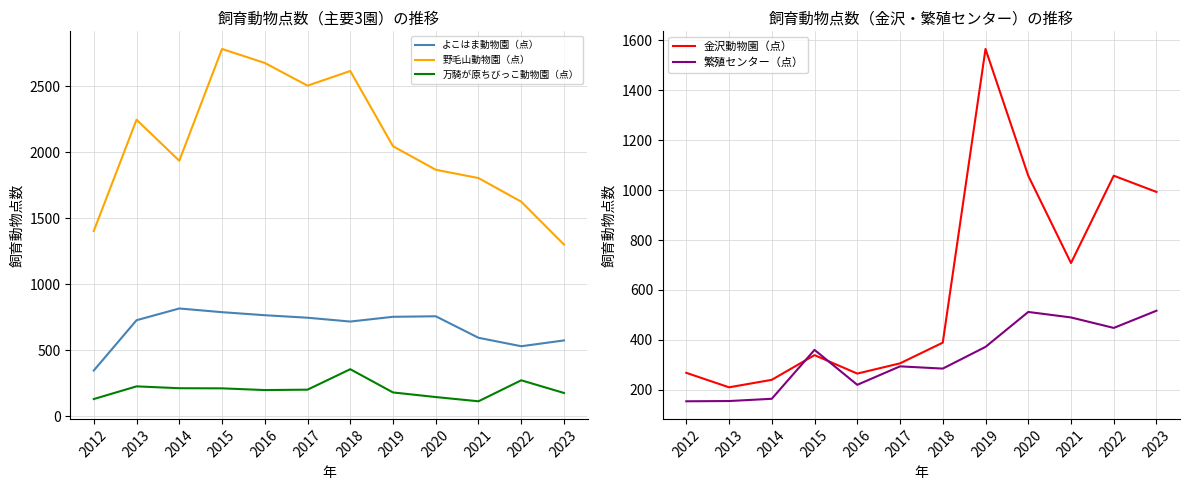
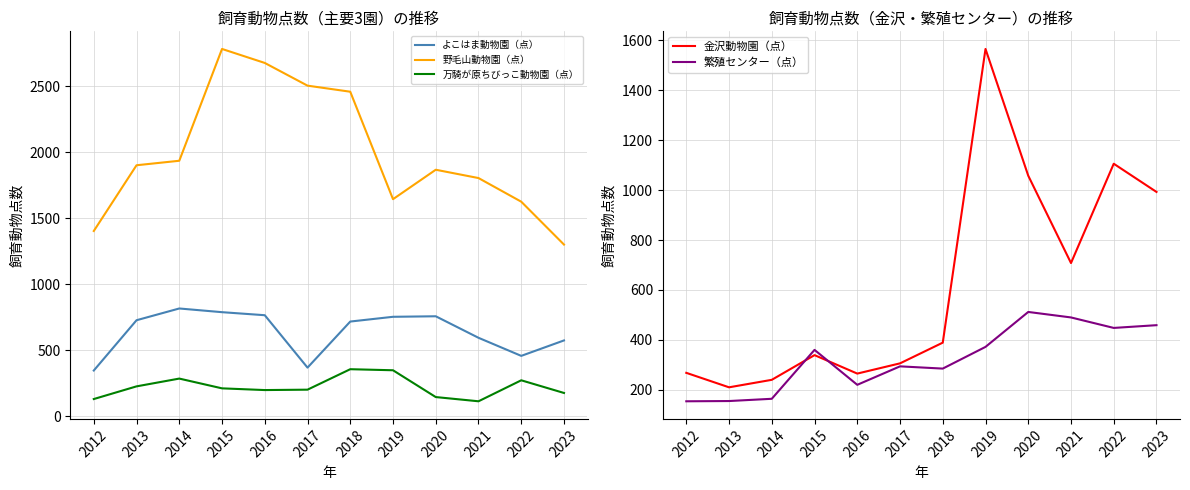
飼育動物点数（主要3園）の推移, 野毛山動物園（点）, 2013: 2250 -> 1900
飼育動物点数（主要3園）の推移, 万騎が原ちびっこ動物園（点）, 2014: 210 -> 290
飼育動物点数（主要3園）の推移, よこはま動物園（点）, 2017: 750 -> 370
飼育動物点数（主要3園）の推移, 野毛山動物園（点）, 2018: 2620 -> 2460
飼育動物点数（主要3園）の推移, 野毛山動物園（点）, 2019: 2050 -> 1650
飼育動物点数（主要3園）の推移, 万騎が原ちびっこ動物園（点）, 2019: 180 -> 350
飼育動物点数（主要3園）の推移, よこはま動物園（点）, 2022: 530 -> 460
飼育動物点数（金沢・繁殖センター）の推移, 金沢動物園（点）, 2022: 1060 -> 1110
飼育動物点数（金沢・繁殖センター）の推移, 繁殖センター（点）, 2023: 520 -> 460
